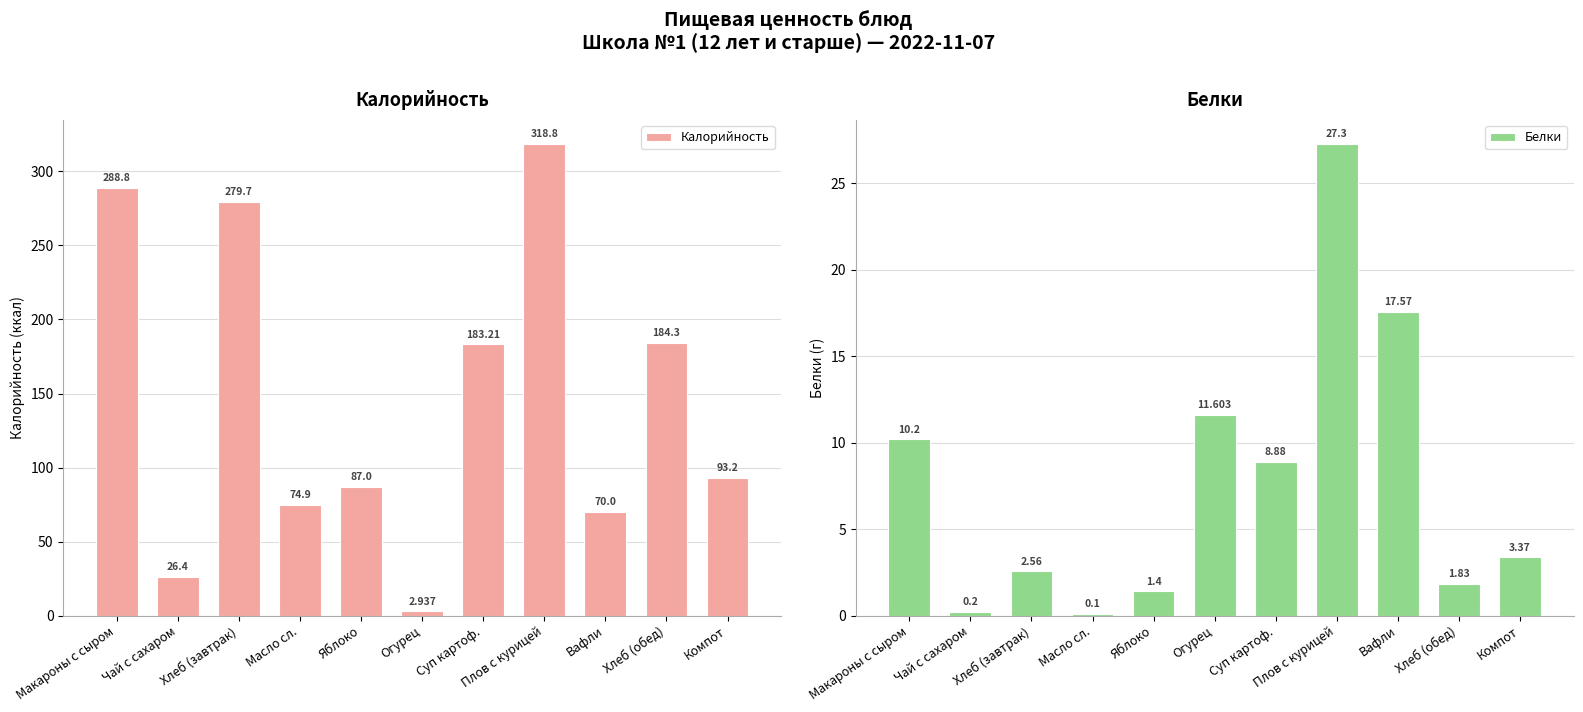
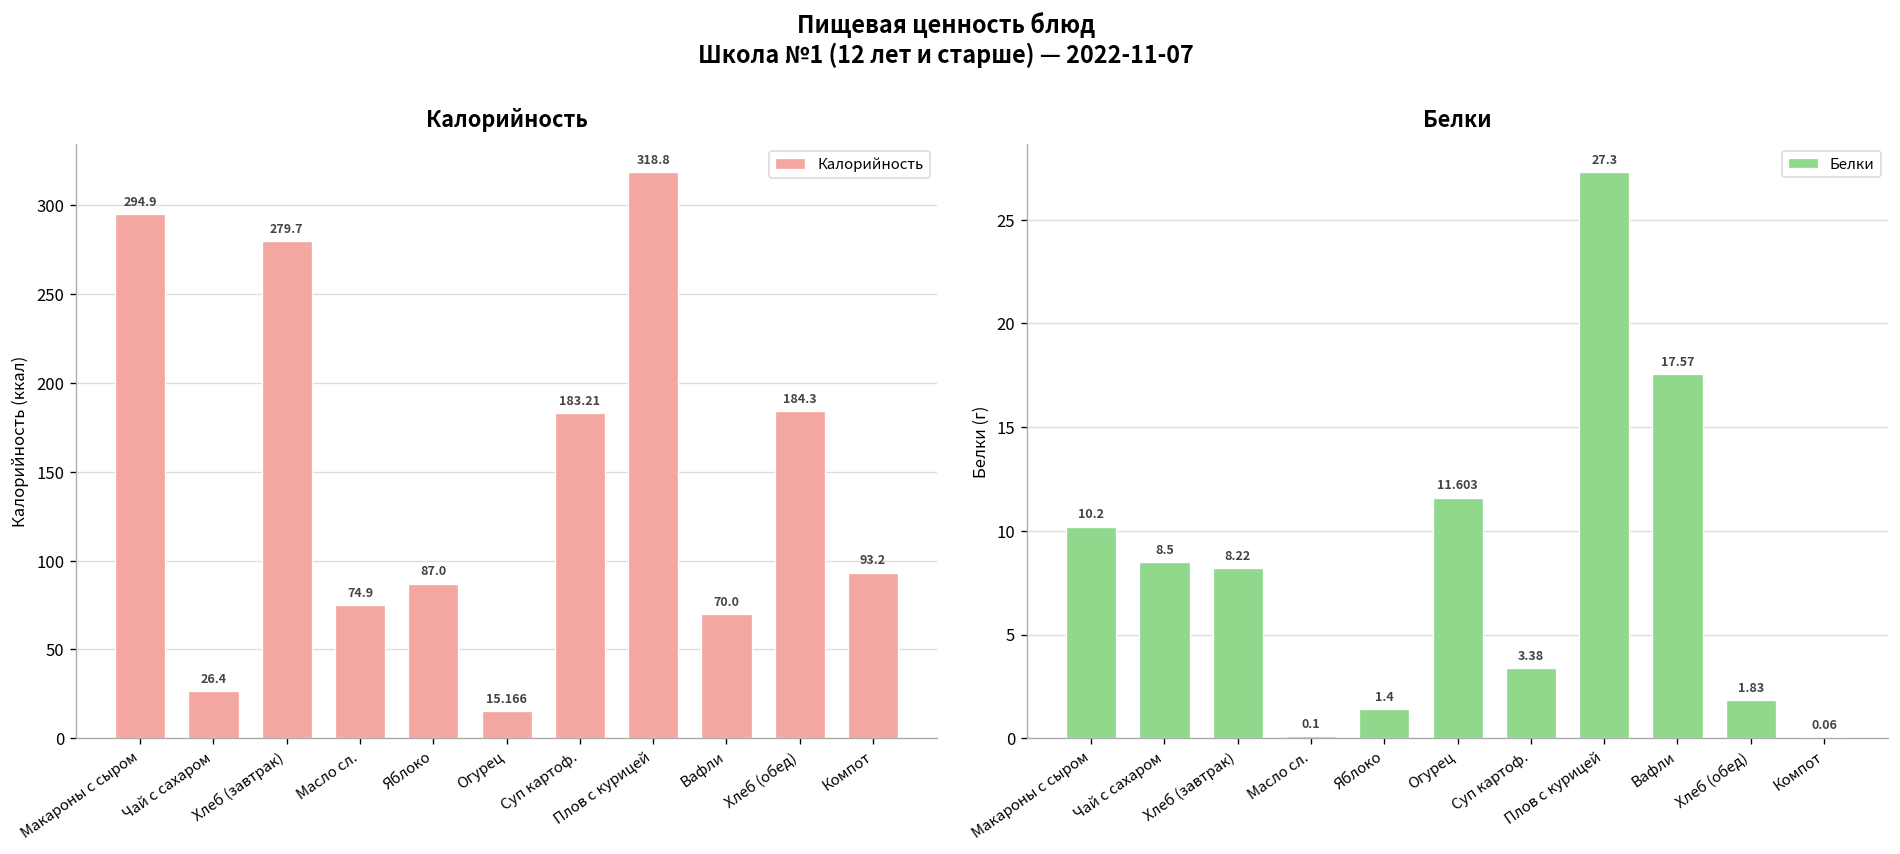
Калорийность, Макароны с сыром: 288.8 -> 294.9
Калорийность, Огурец: 2.937 -> 15.166
Белки, Чай с сахаром: 0.2 -> 8.5
Белки, Хлеб (завтрак): 2.56 -> 8.22
Белки, Суп картоф.: 8.88 -> 3.38
Белки, Компот: 3.37 -> 0.06
